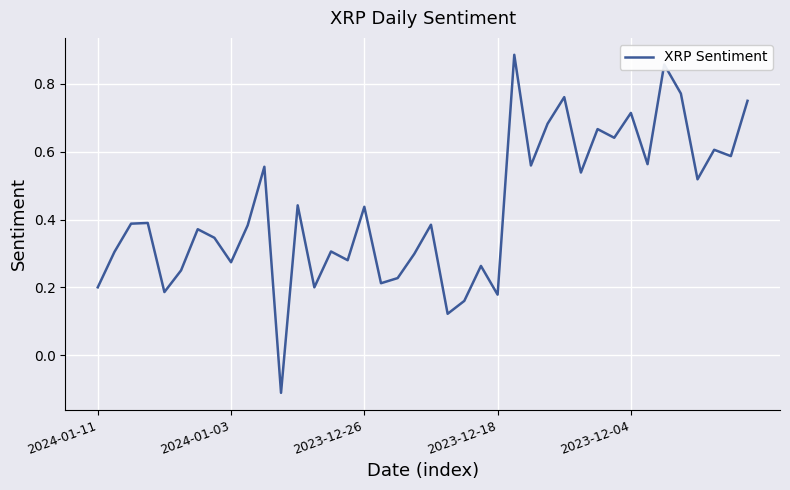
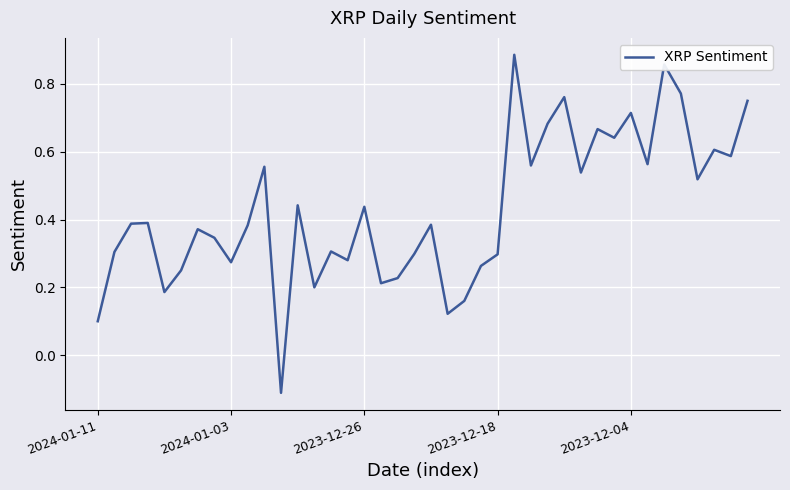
2024-01-11: 0.2 -> 0.1
2023-12-18: 0.18 -> 0.30
